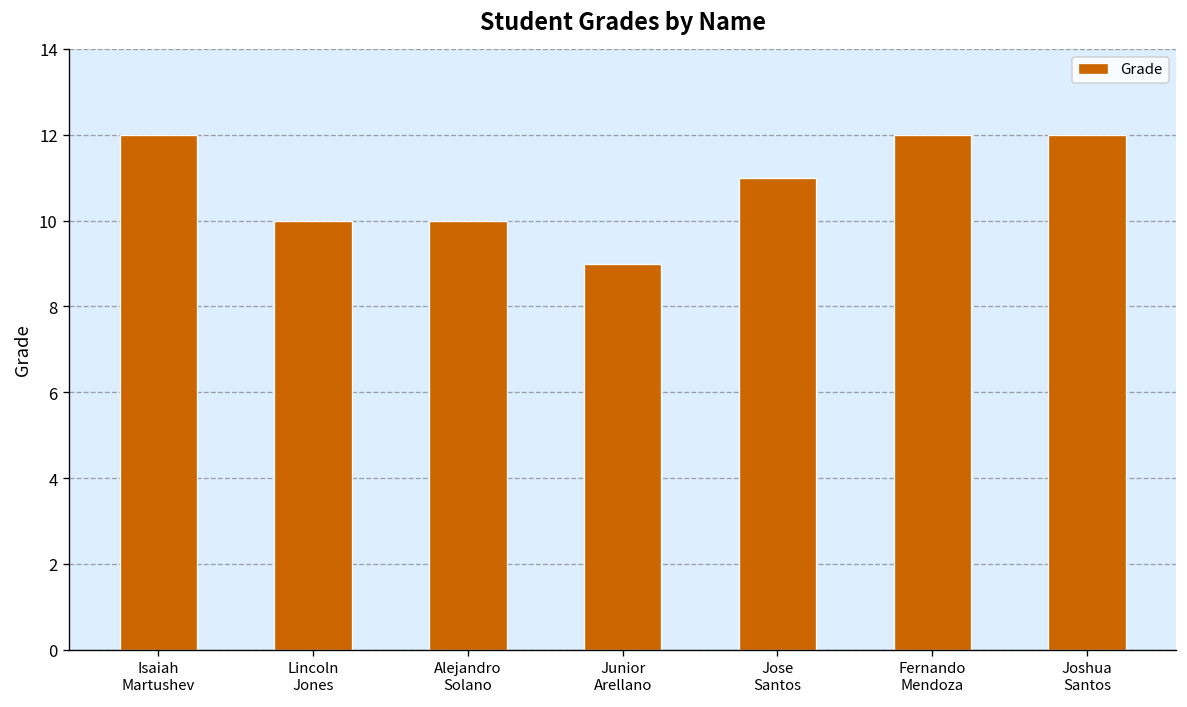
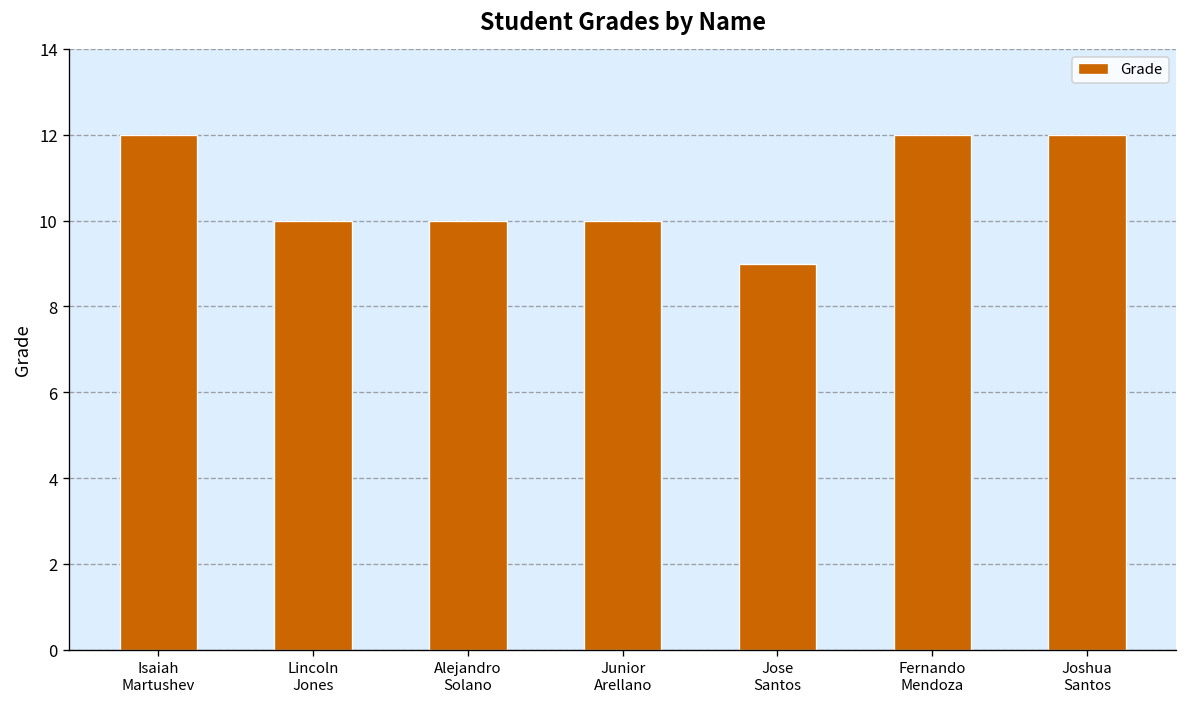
Junior Arellano: 9 -> 10
Jose Santos: 11 -> 9
